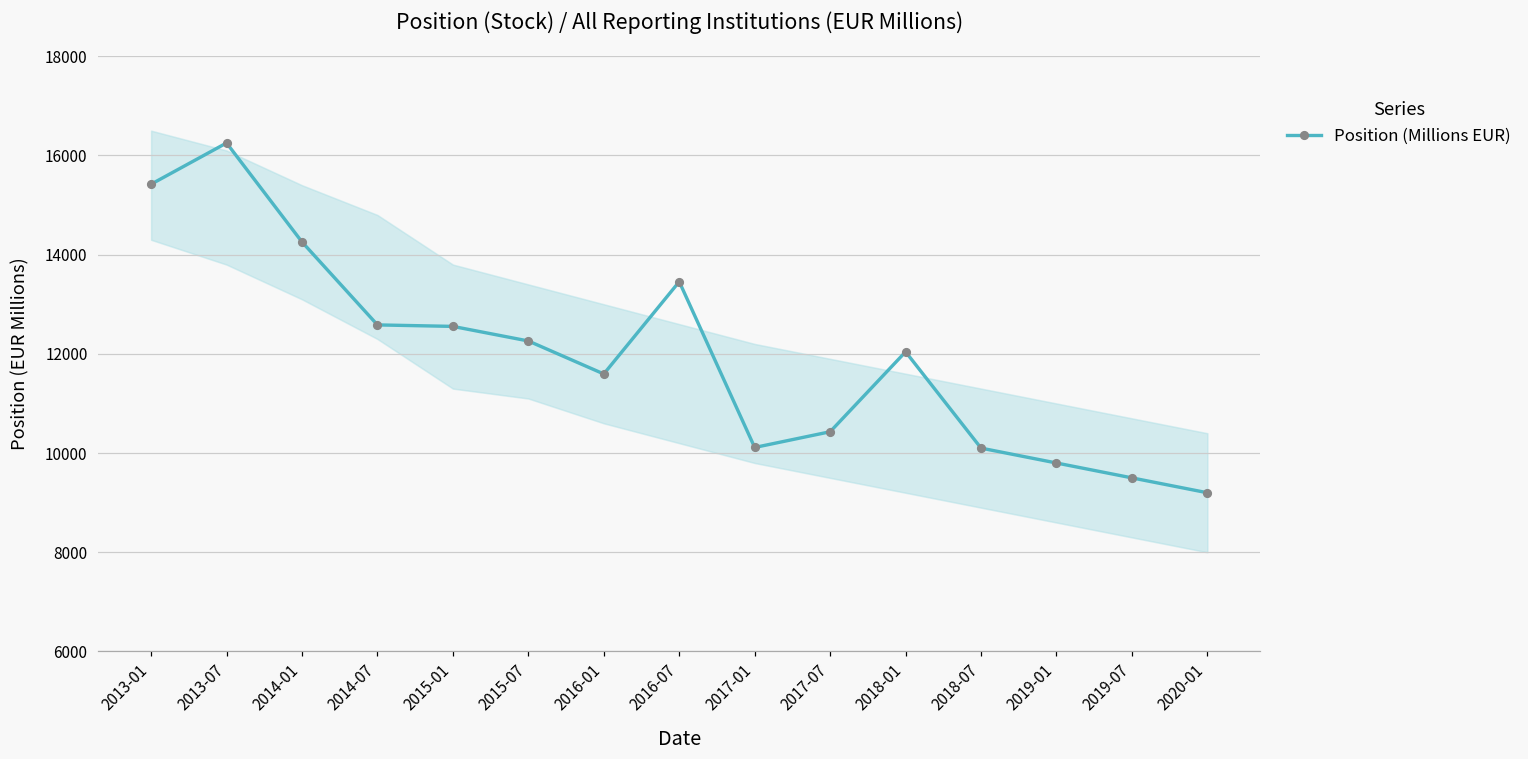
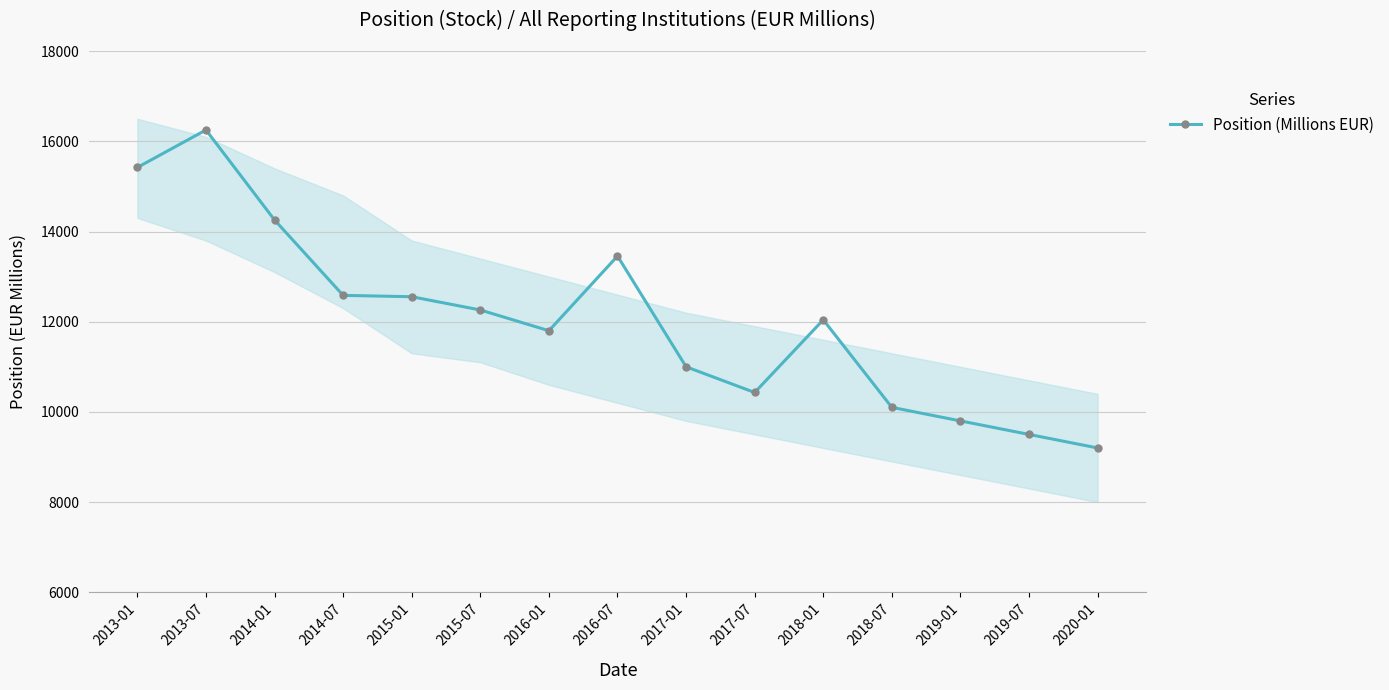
Position (Millions EUR), 2016-01: 11600 -> 11800
Position (Millions EUR), 2017-01: 10100 -> 11000
